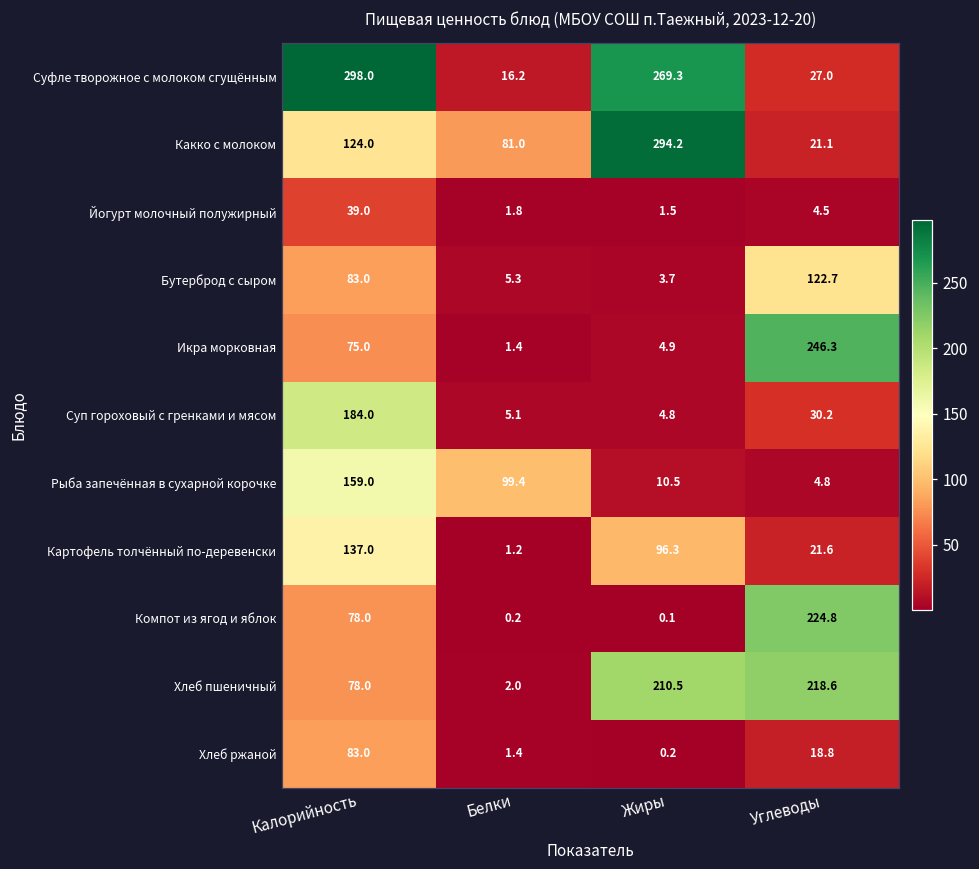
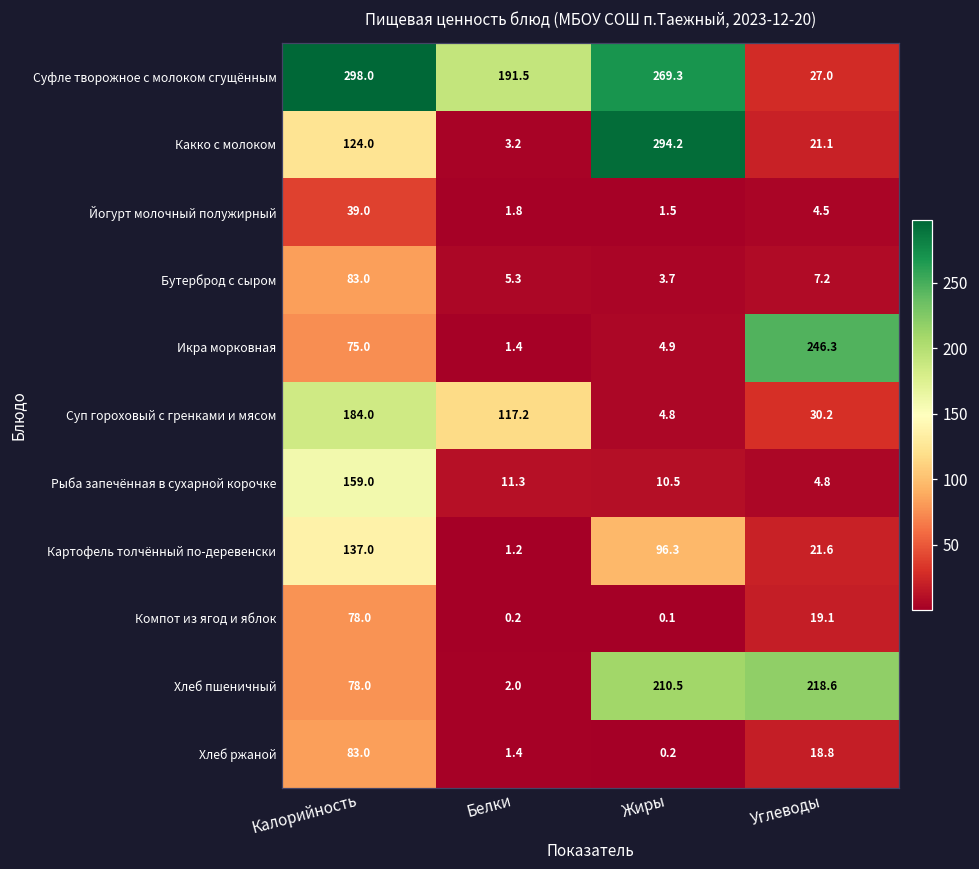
Суфле творожное с молоком сгущённым, Белки: 16.2 -> 191.5
Какко с молоком, Белки: 81.0 -> 3.2
Бутерброд с сыром, Углеводы: 122.7 -> 7.2
Суп гороховый с гренками и мясом, Белки: 5.1 -> 117.2
Рыба запечённая в сухарной корочке, Белки: 99.4 -> 11.3
Компот из ягод и яблок, Углеводы: 224.8 -> 19.1
